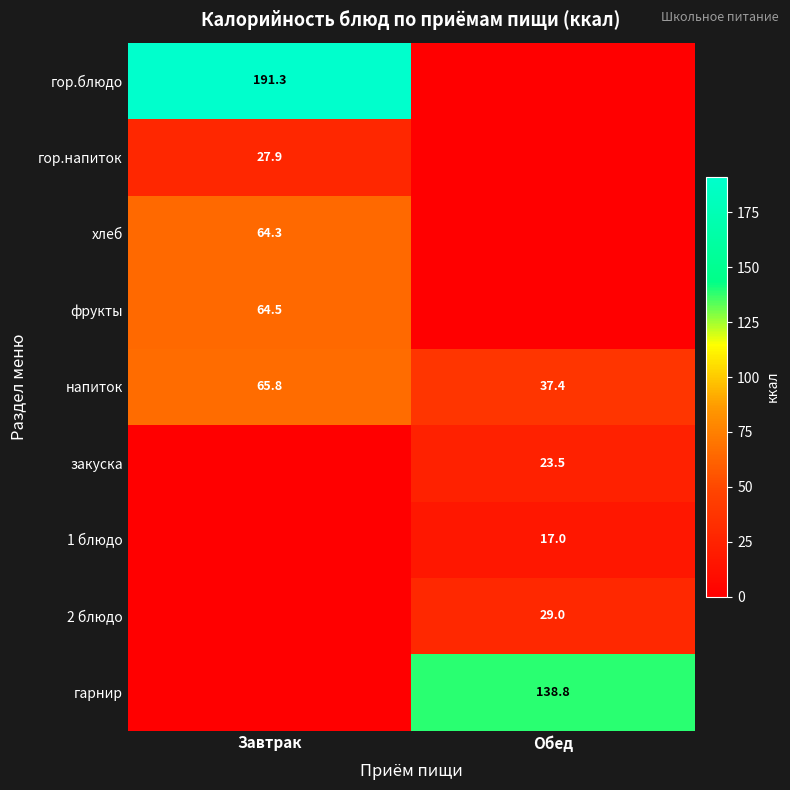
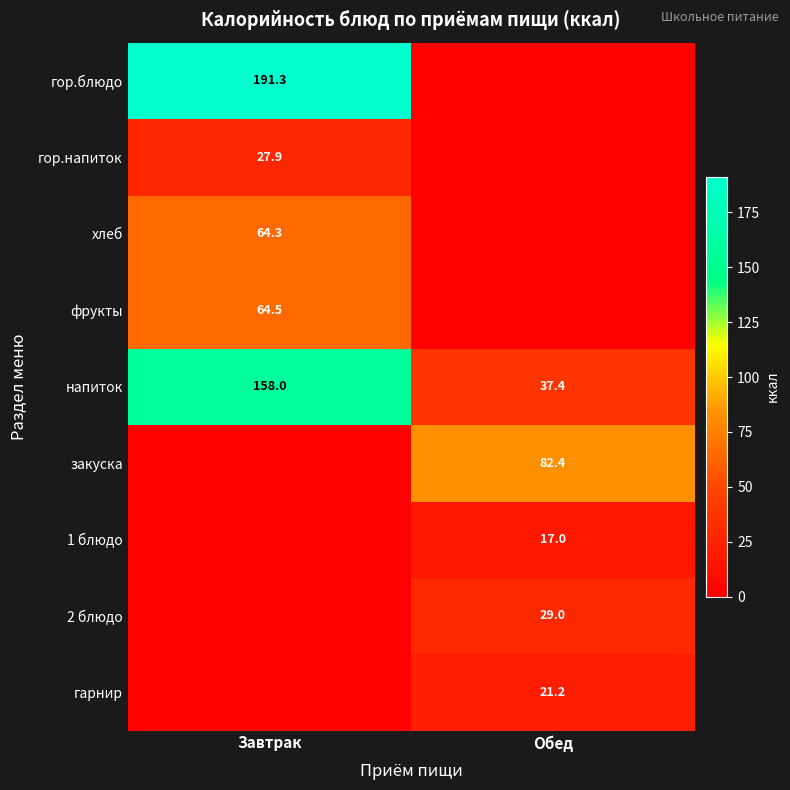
напиток, Завтрак: 65.8 -> 158.0
закуска, Обед: 23.5 -> 82.4
гарнир, Обед: 138.8 -> 21.2
